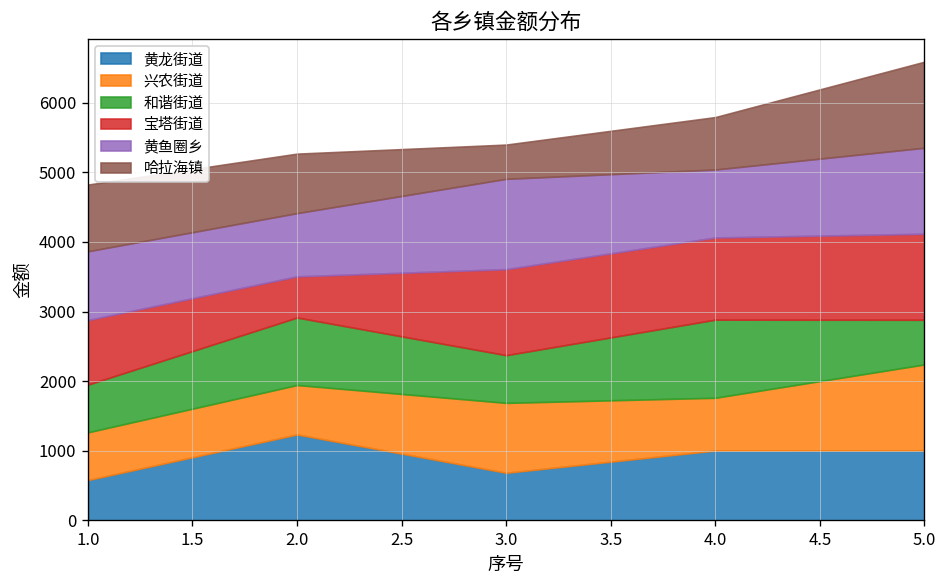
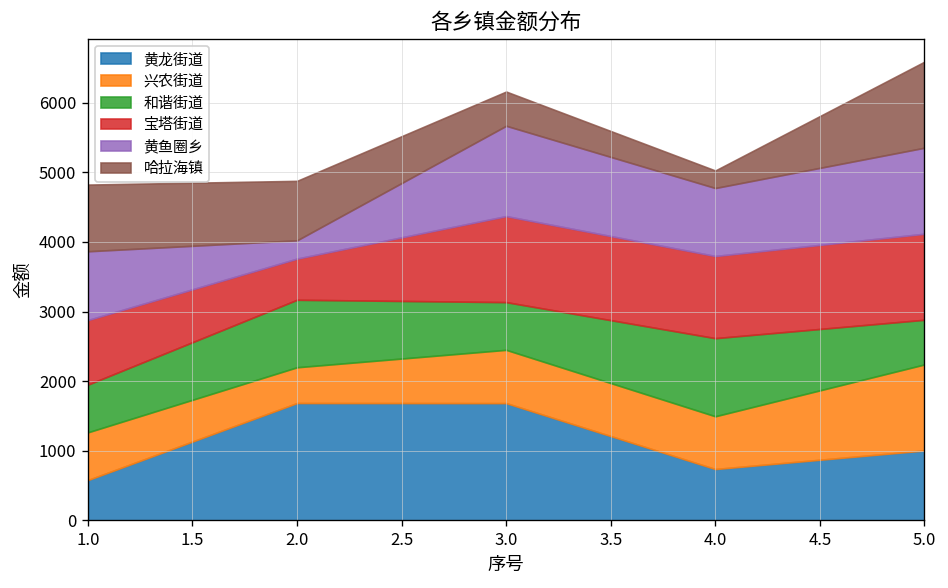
黄龙街道, 2.0: 1200 -> 1700
兴农街道, 2.0: 700 -> 500
黄鱼圈乡, 2.0: 900 -> 300
黄龙街道, 3.0: 700 -> 1700
兴农街道, 3.0: 1000 -> 800
黄龙街道, 4.0: 1000 -> 700
哈拉海镇, 4.0: 800 -> 300
